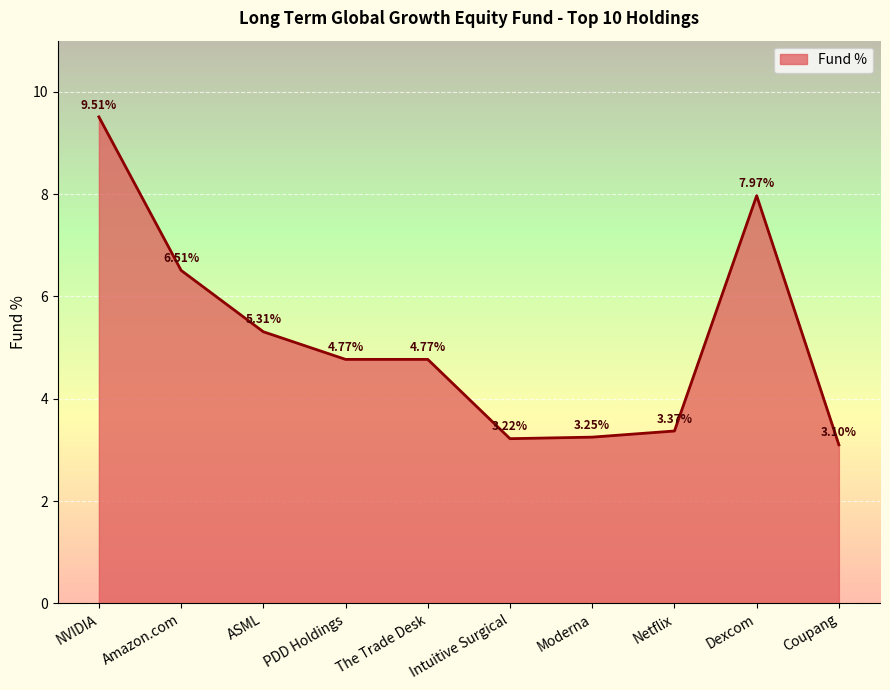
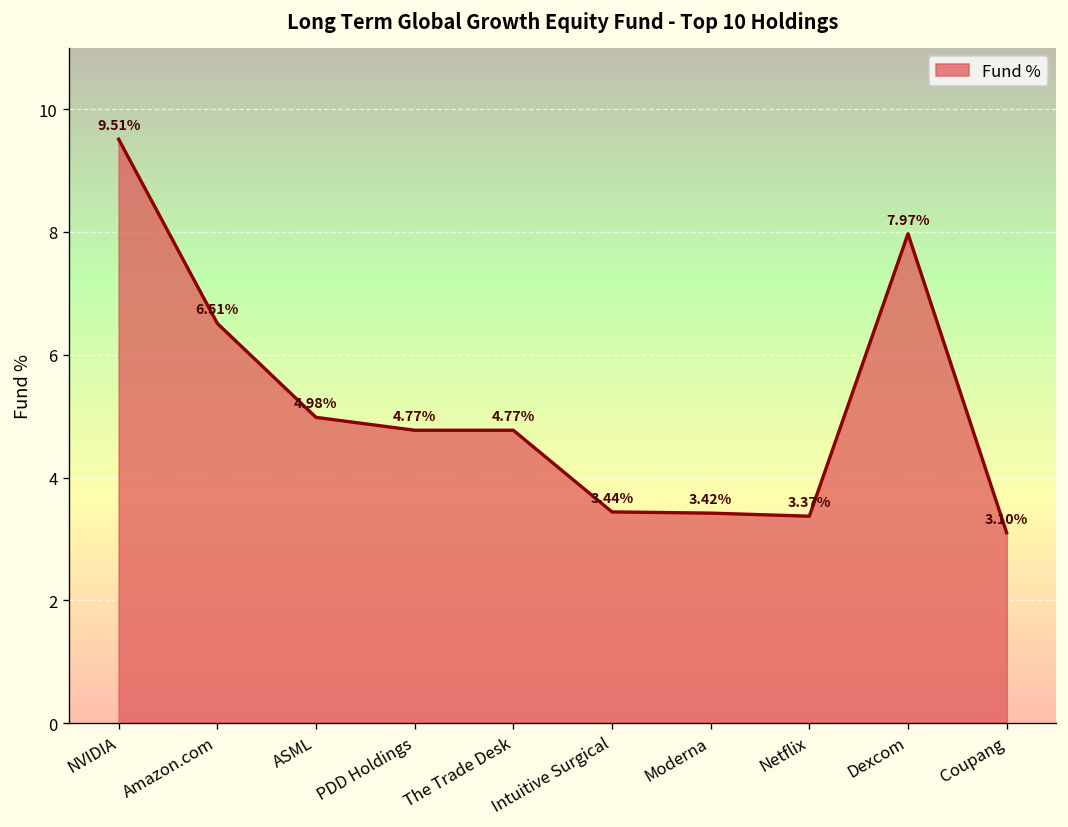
ASML: 5.31% -> 4.98%
Intuitive Surgical: 3.22% -> 3.44%
Moderna: 3.25% -> 3.42%
